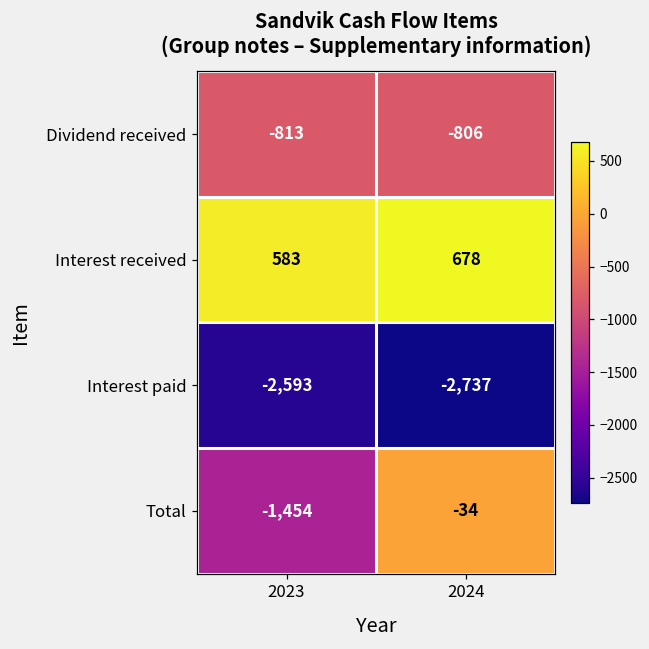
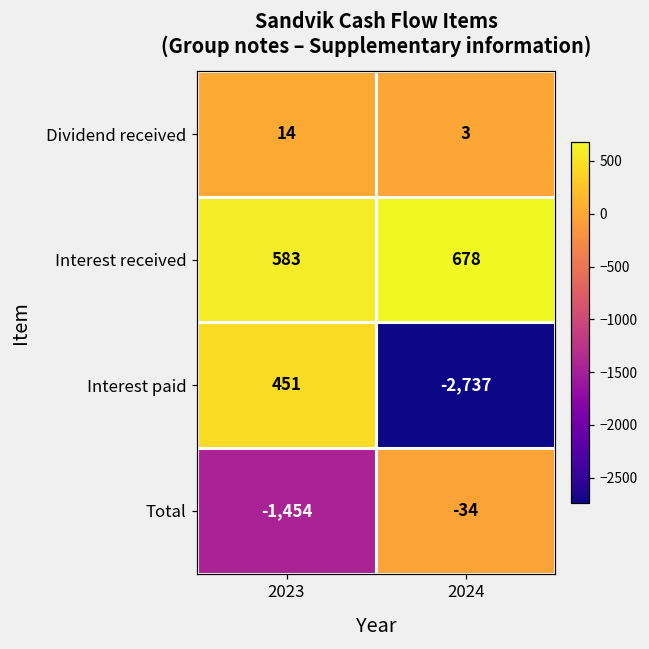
Dividend received, 2023: -813 -> 14
Dividend received, 2024: -806 -> 3
Interest paid, 2023: -2,593 -> 451
